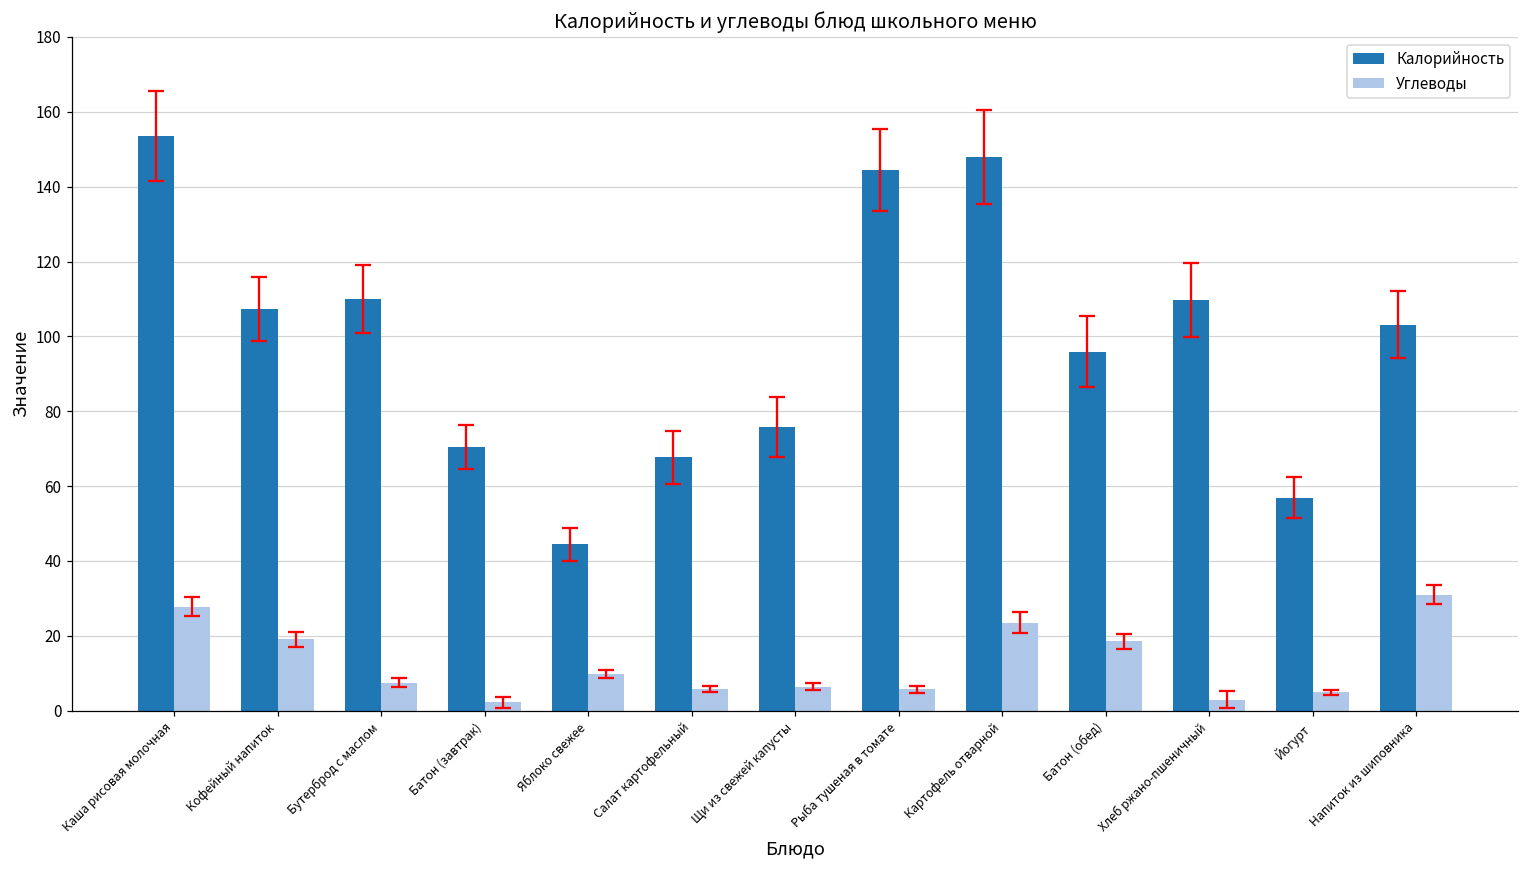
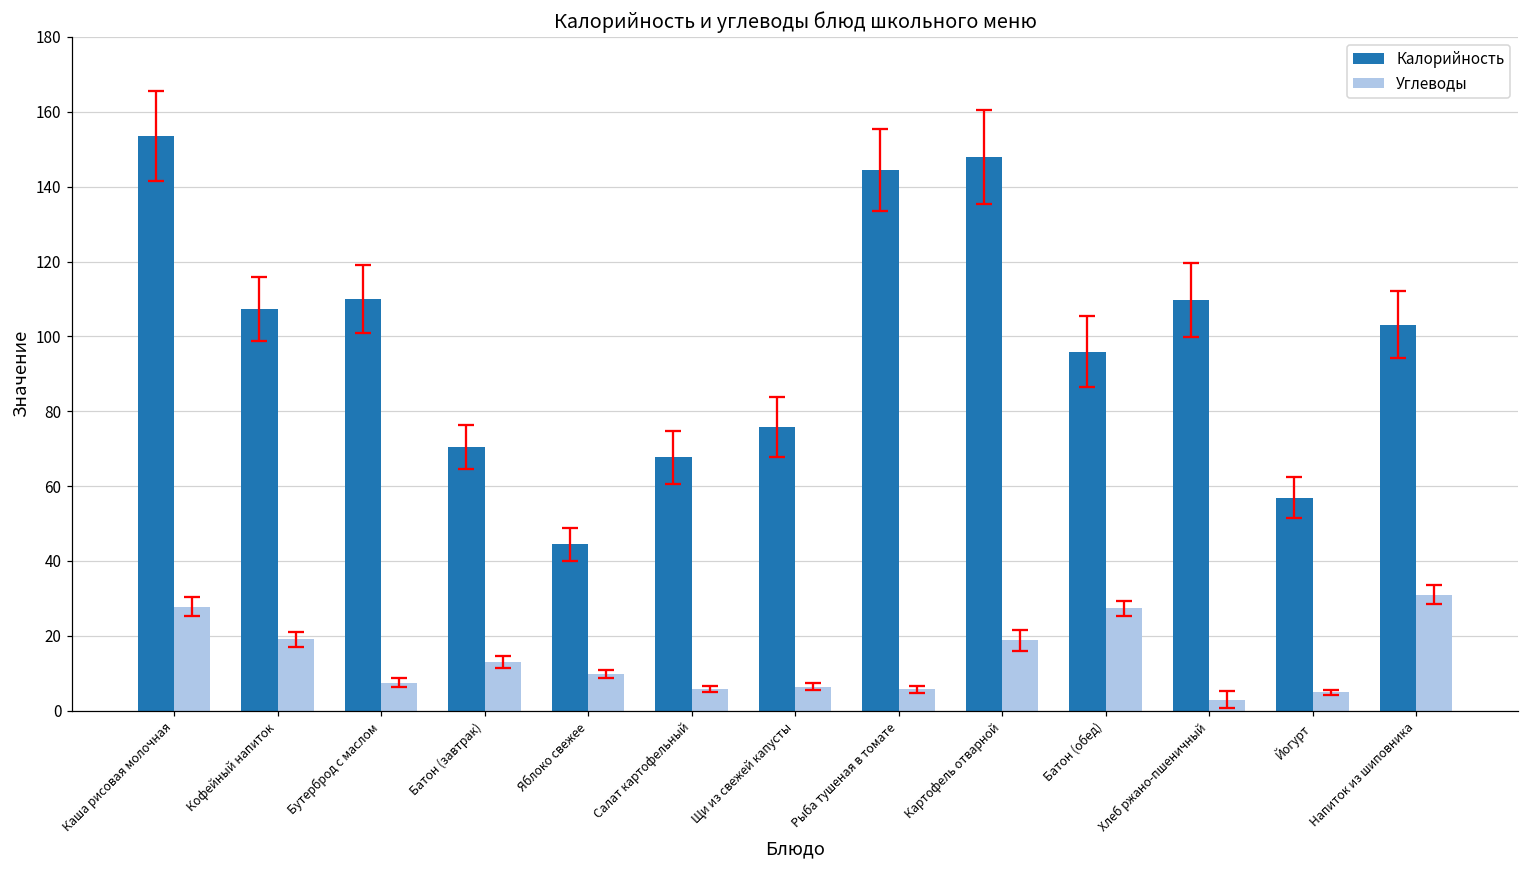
Углеводы, Батон (завтрак): 2 -> 13
Углеводы, Картофель отварной: 24 -> 19
Углеводы, Батон (обед): 19 -> 27
